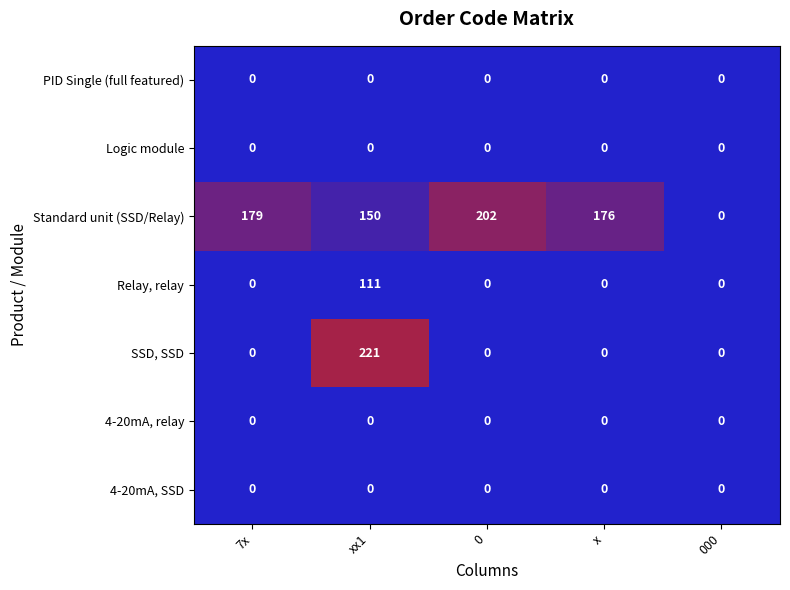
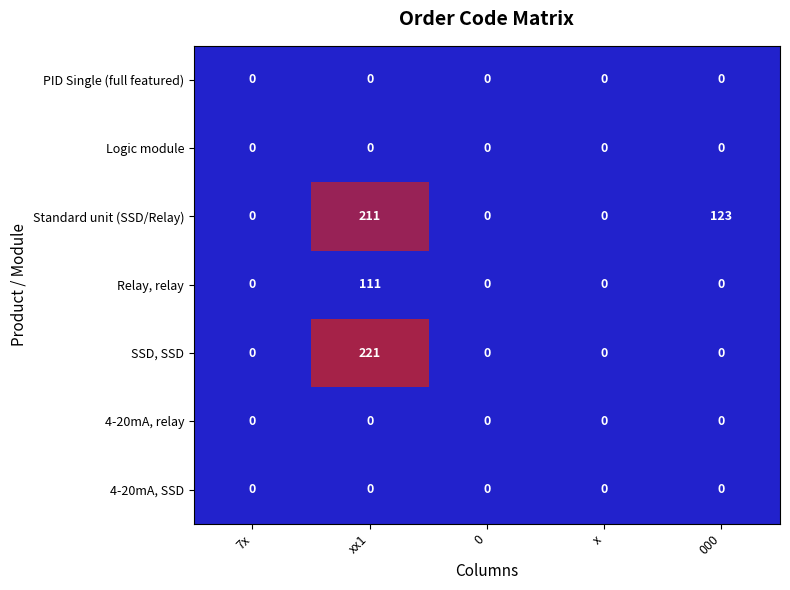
Standard unit (SSD/Relay), 7x: 179 -> 0
Standard unit (SSD/Relay), xx1: 150 -> 211
Standard unit (SSD/Relay), 0: 202 -> 0
Standard unit (SSD/Relay), x: 176 -> 0
Standard unit (SSD/Relay), 000: 0 -> 123
